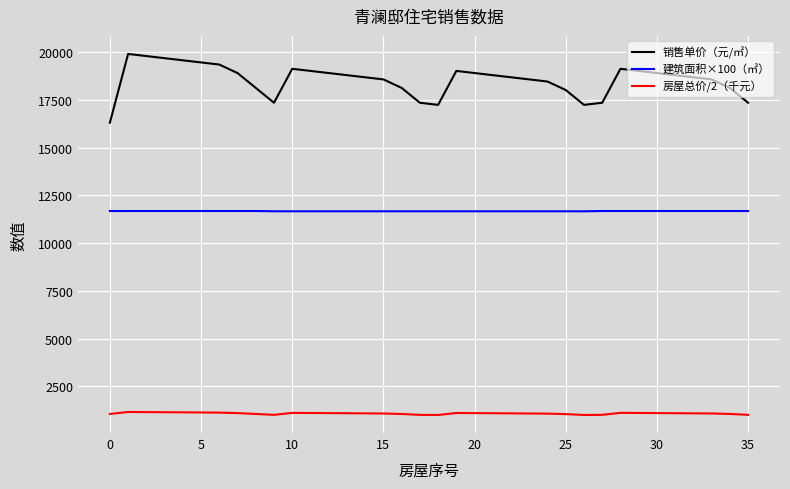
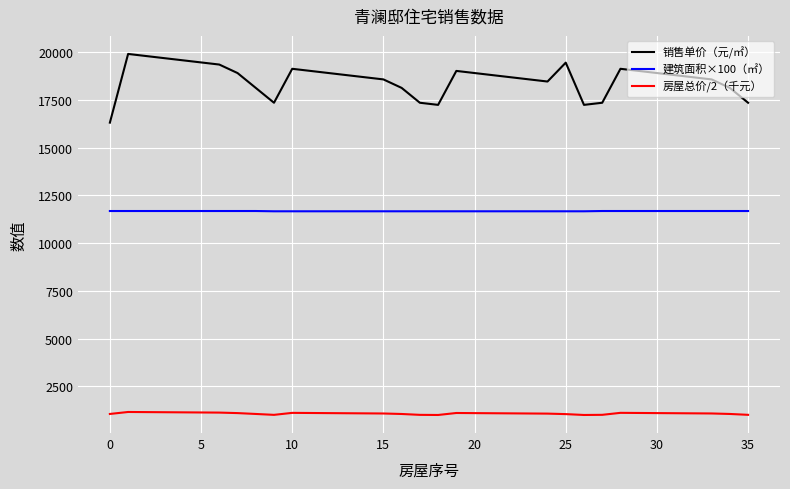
销售单价（元/㎡）, 25: 18000 -> 19500
